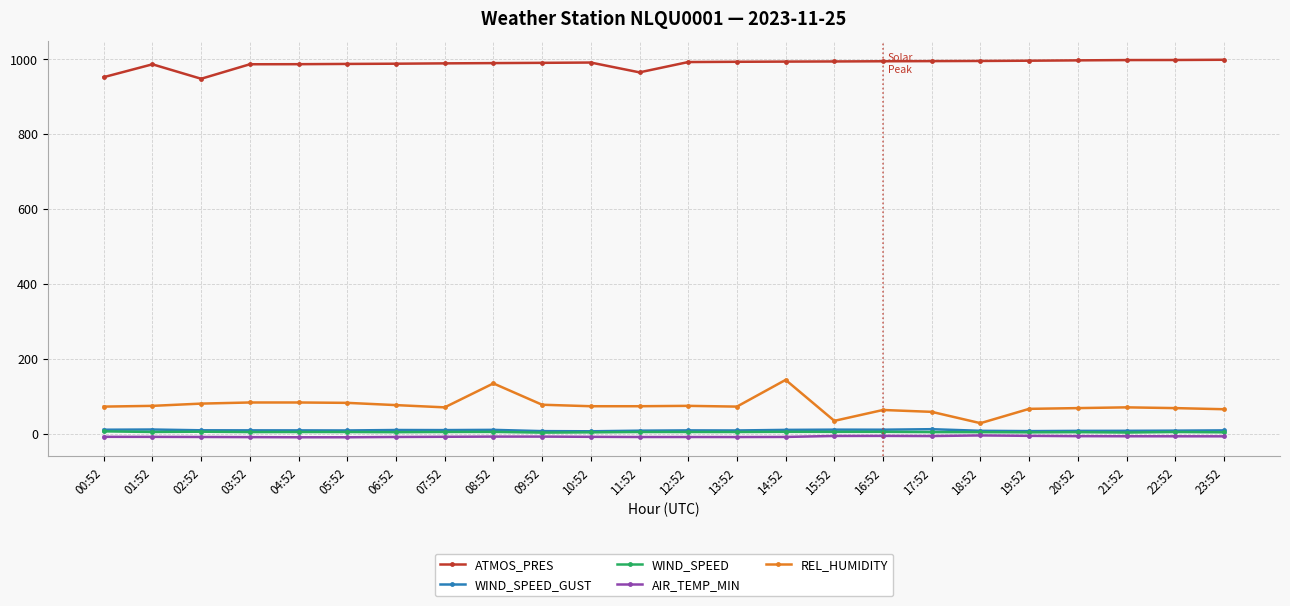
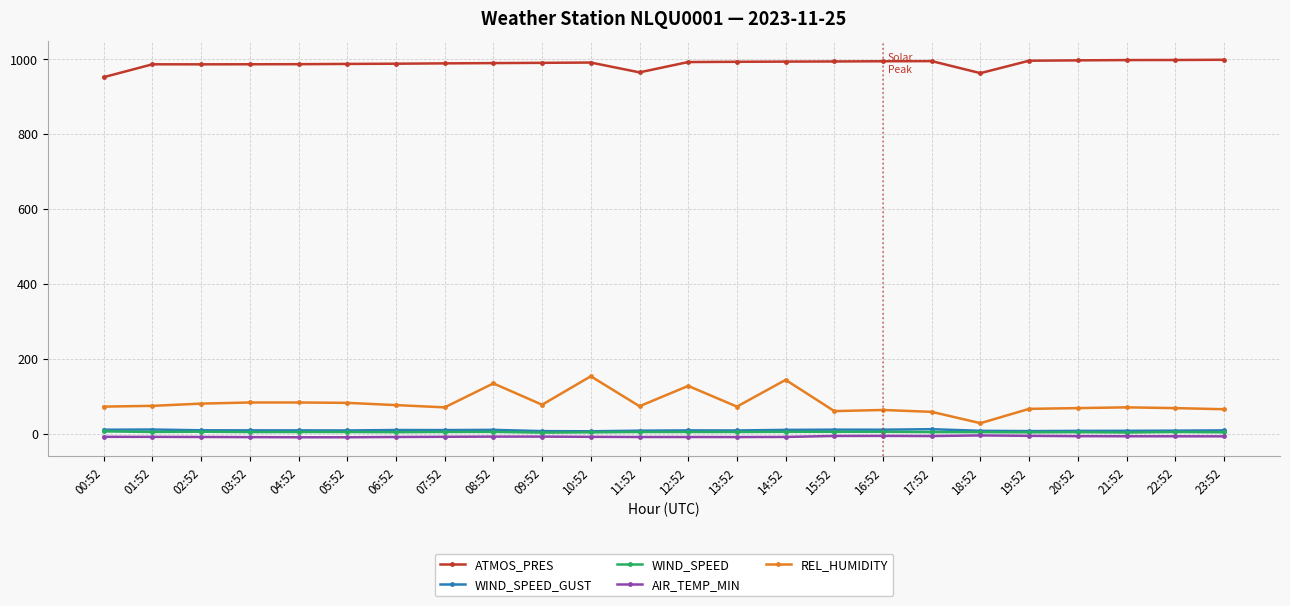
ATMOS_PRES, 02:52: 950 -> 990
REL_HUMIDITY, 10:52: 70 -> 150
REL_HUMIDITY, 12:52: 70 -> 130
REL_HUMIDITY, 15:52: 30 -> 60
ATMOS_PRES, 18:52: 990 -> 960
